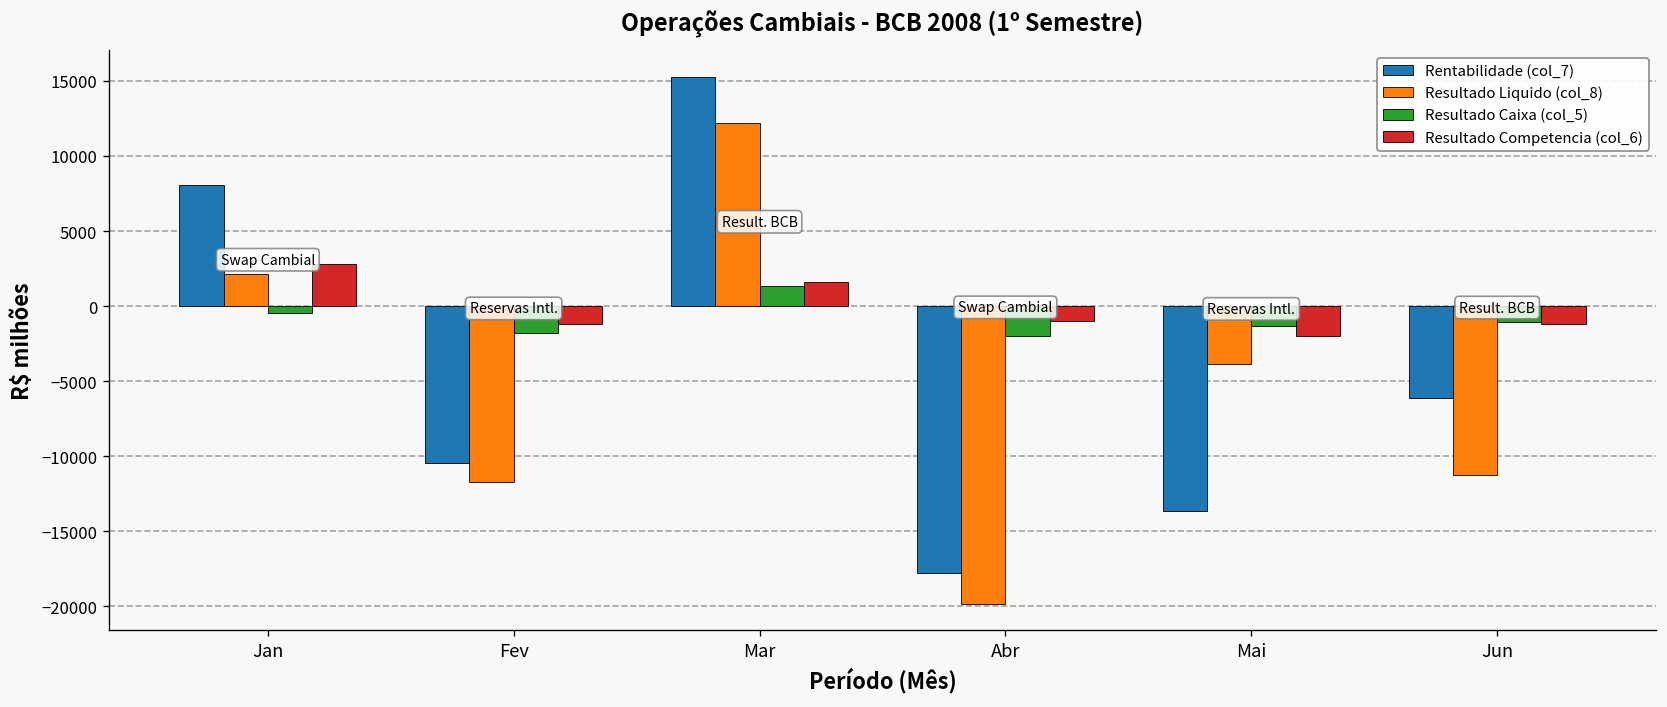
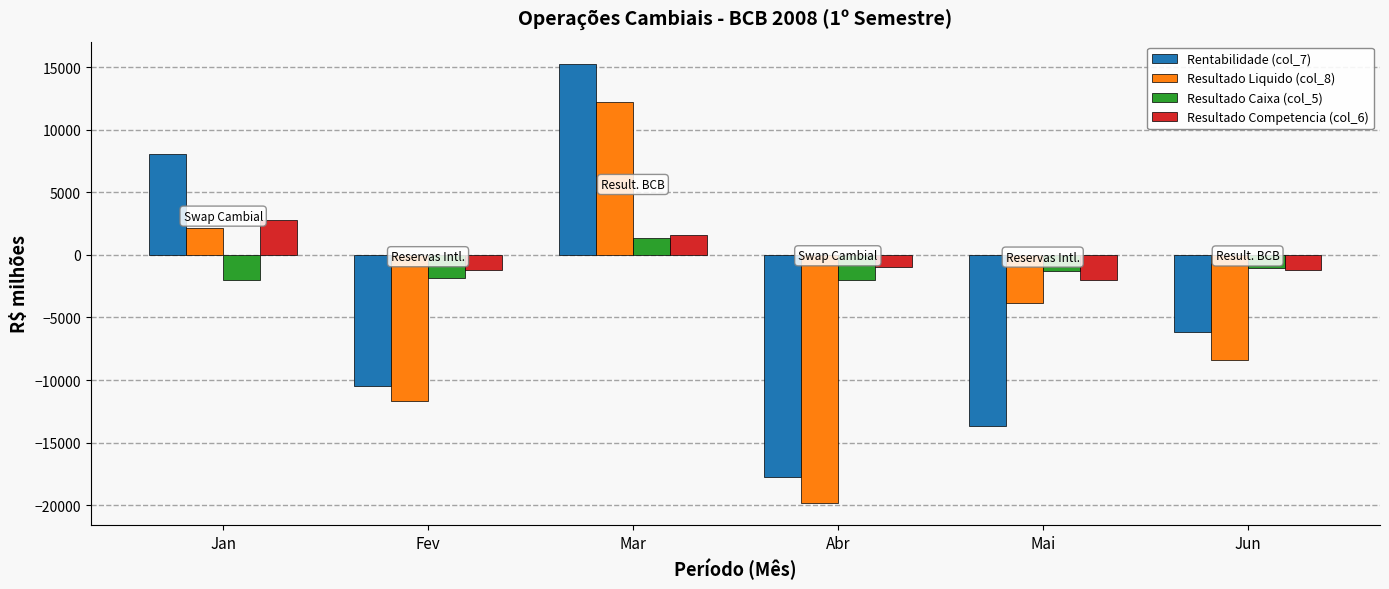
Resultado Caixa (col_5), Jan: -400 -> -2000
Resultado Liquido (col_8), Jun: -11300 -> -8400
